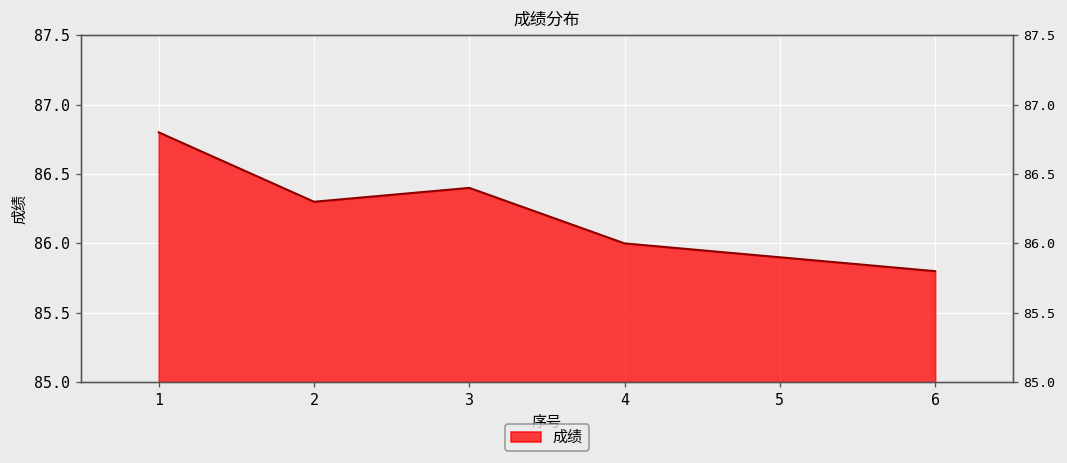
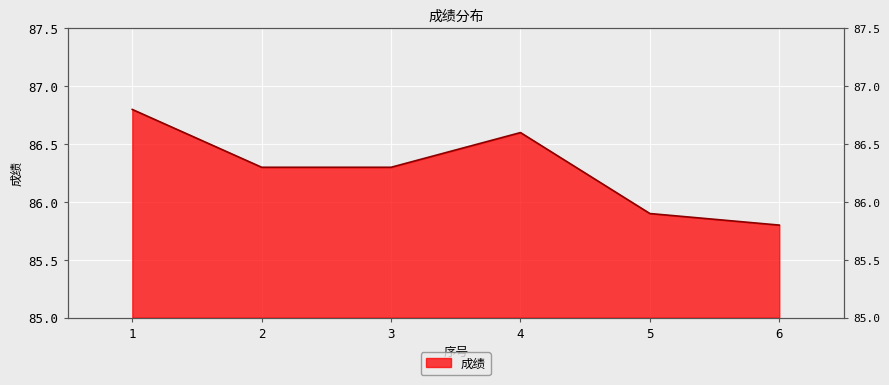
3: 86.4 -> 86.3
4: 86.0 -> 86.6
